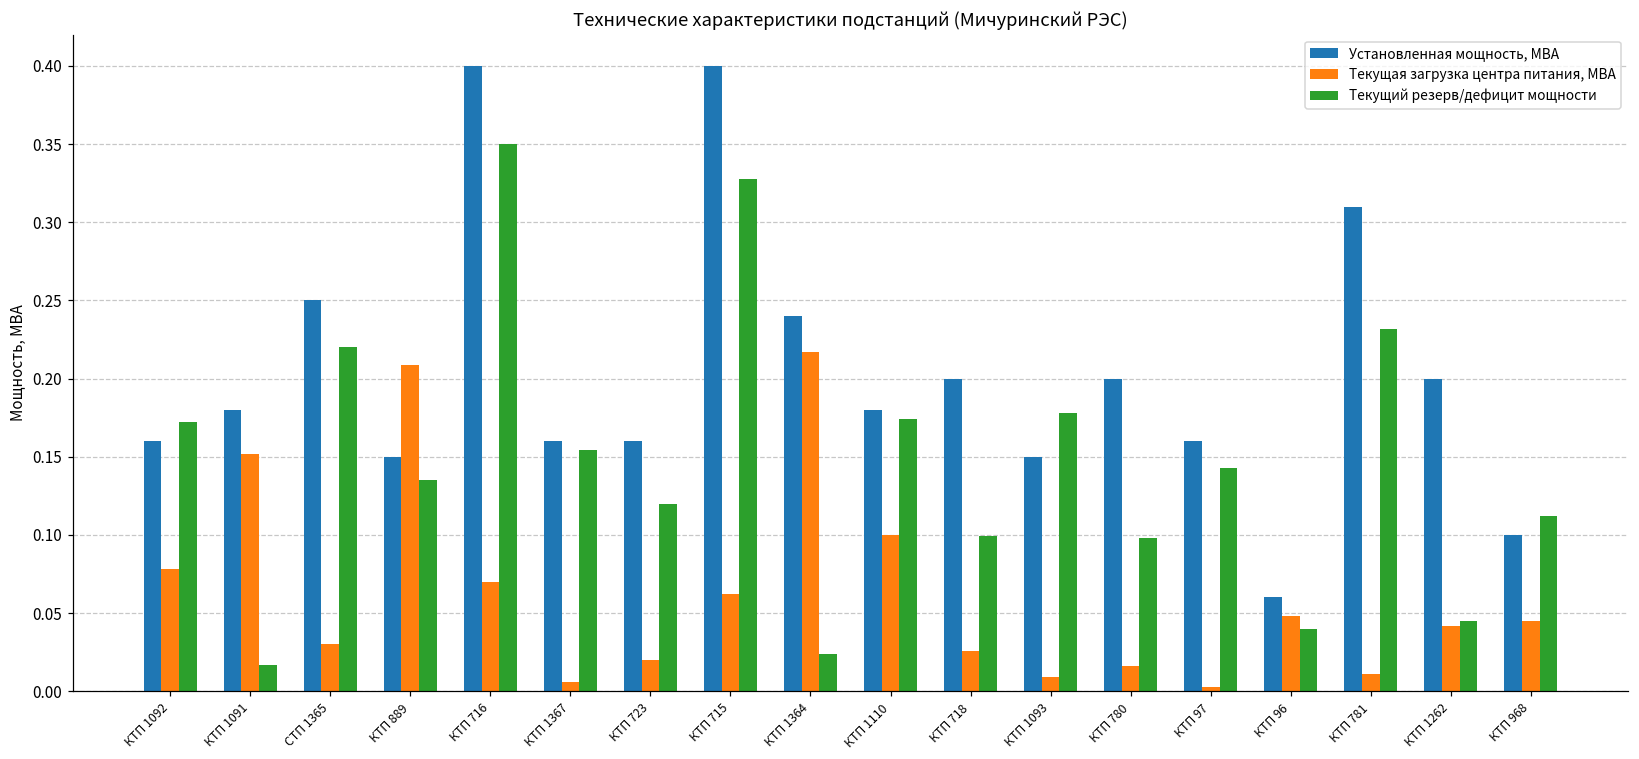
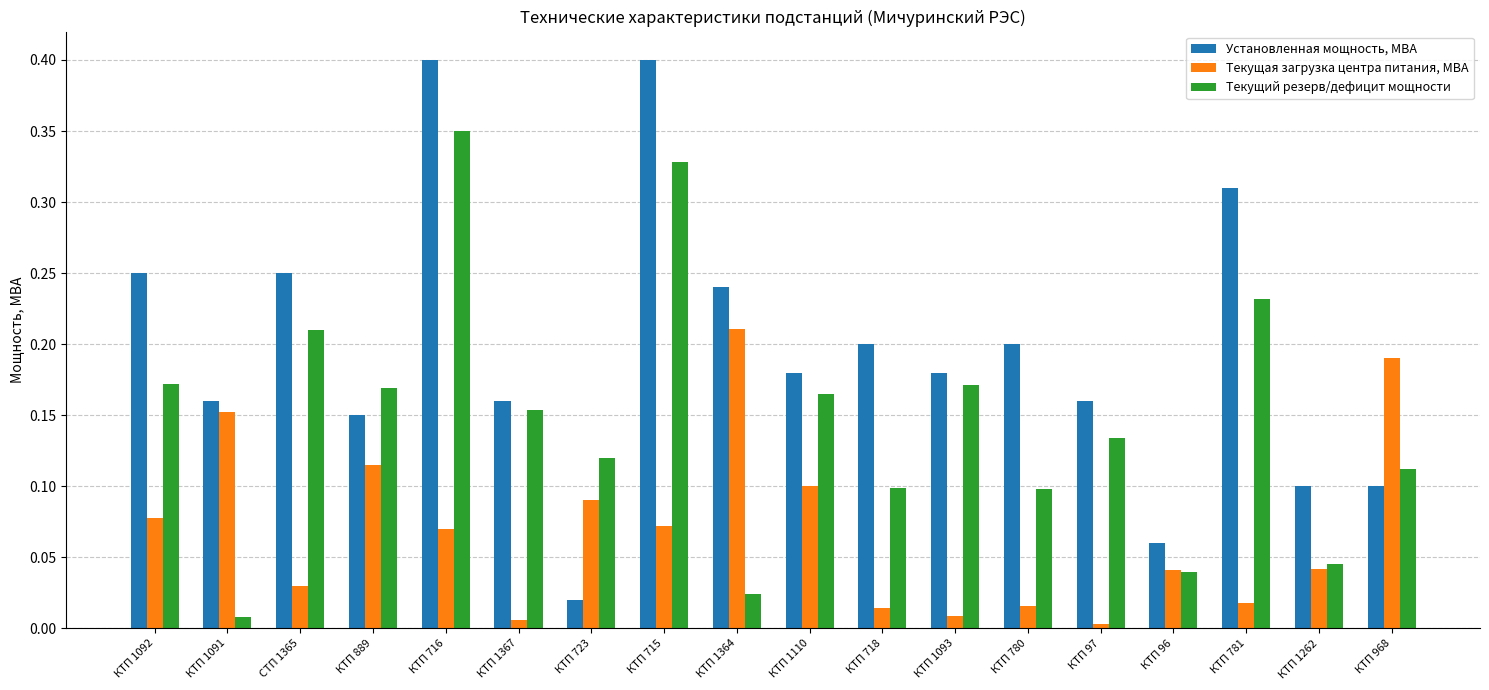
Установленная мощность, МВА, КТП 1092: 0.16 -> 0.25
Установленная мощность, МВА, КТП 1091: 0.18 -> 0.16
Текущий резерв/дефицит мощности, КТП 1091: 0.017 -> 0.008
Текущий резерв/дефицит мощности, СТП 1365: 0.22 -> 0.21
Текущая загрузка центра питания, МВА, КТП 889: 0.209 -> 0.115
Текущий резерв/дефицит мощности, КТП 889: 0.135 -> 0.169
Установленная мощность, МВА, КТП 723: 0.16 -> 0.02
Текущая загрузка центра питания, МВА, КТП 723: 0.02 -> 0.09
Текущая загрузка центра питания, МВА, КТП 715: 0.062 -> 0.072
Текущая загрузка центра питания, МВА, КТП 1364: 0.217 -> 0.211
Текущий резерв/дефицит мощности, КТП 1110: 0.174 -> 0.165
Текущая загрузка центра питания, МВА, КТП 718: 0.026 -> 0.014
Установленная мощность, МВА, КТП 1093: 0.15 -> 0.18
Текущий резерв/дефицит мощности, КТП 1093: 0.178 -> 0.171
Текущий резерв/дефицит мощности, КТП 97: 0.143 -> 0.134
Текущая загрузка центра питания, МВА, КТП 96: 0.048 -> 0.041
Текущая загрузка центра питания, МВА, КТП 781: 0.011 -> 0.018
Установленная мощность, МВА, КТП 1262: 0.2 -> 0.1
Текущая загрузка центра питания, МВА, КТП 968: 0.045 -> 0.190
